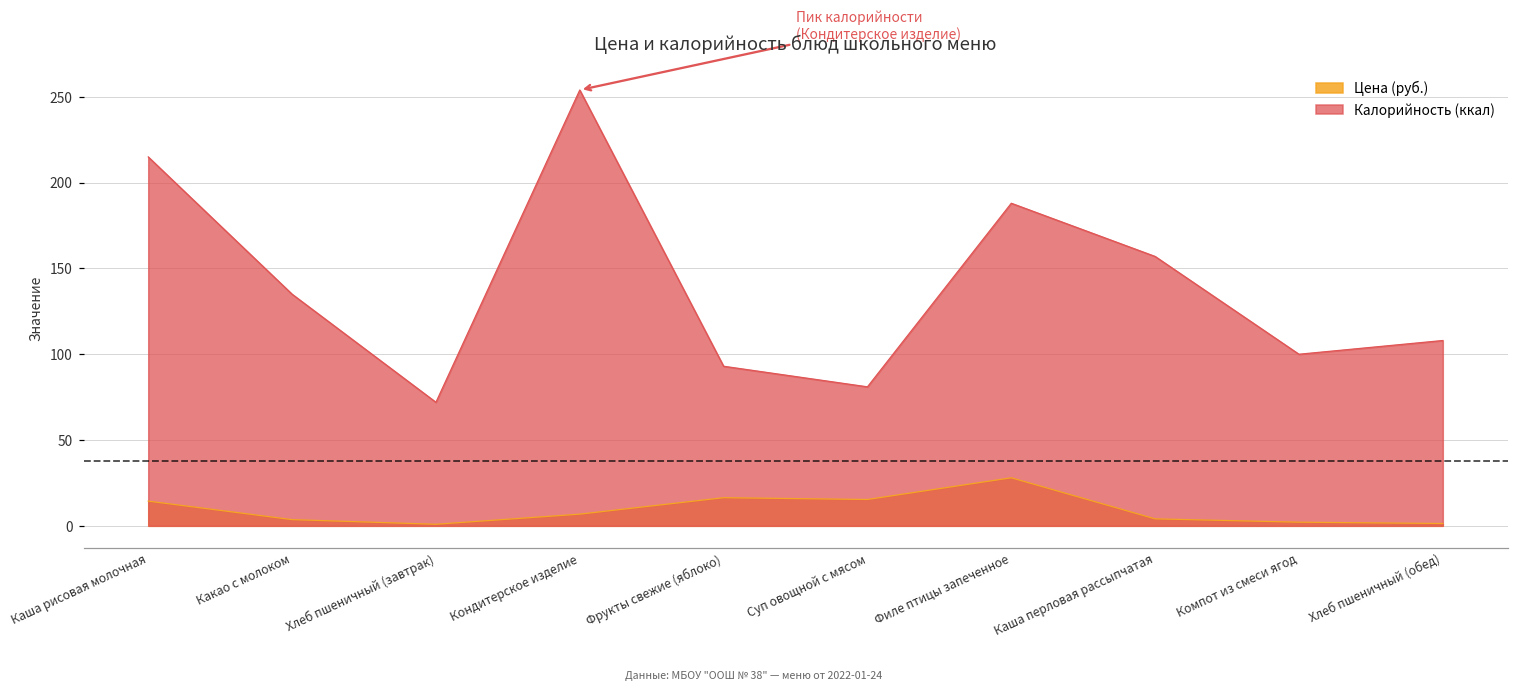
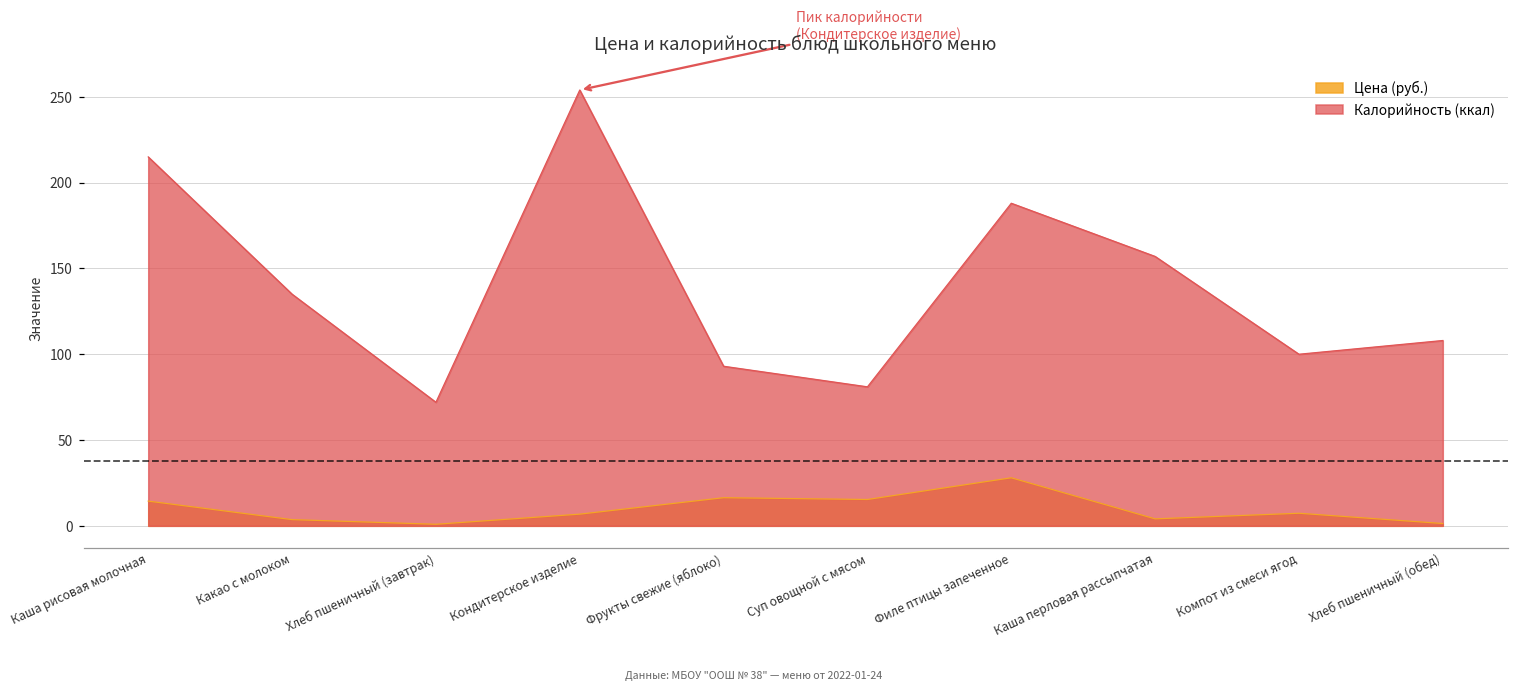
Цена (руб.), Компот из смеси ягод: 2 -> 7
